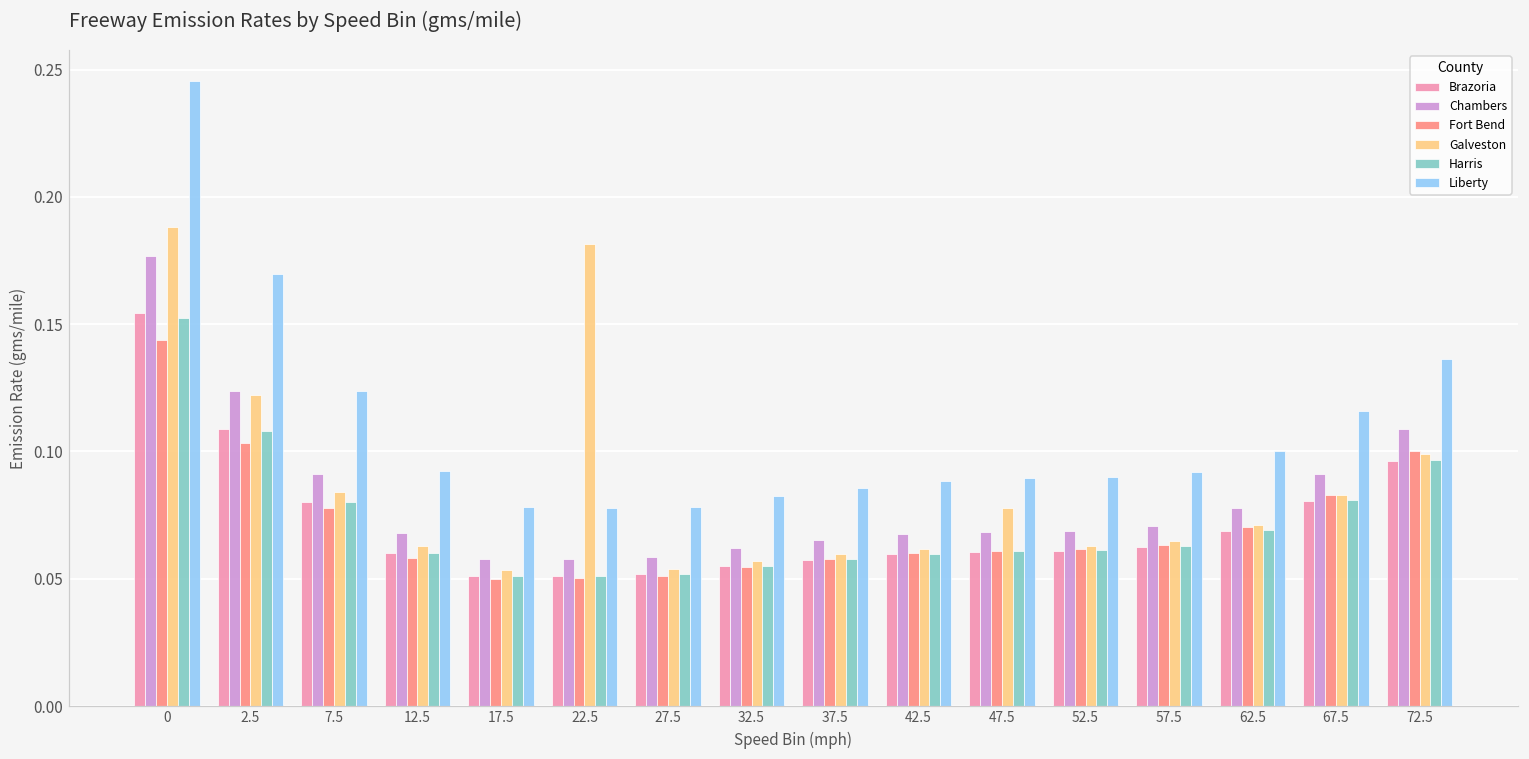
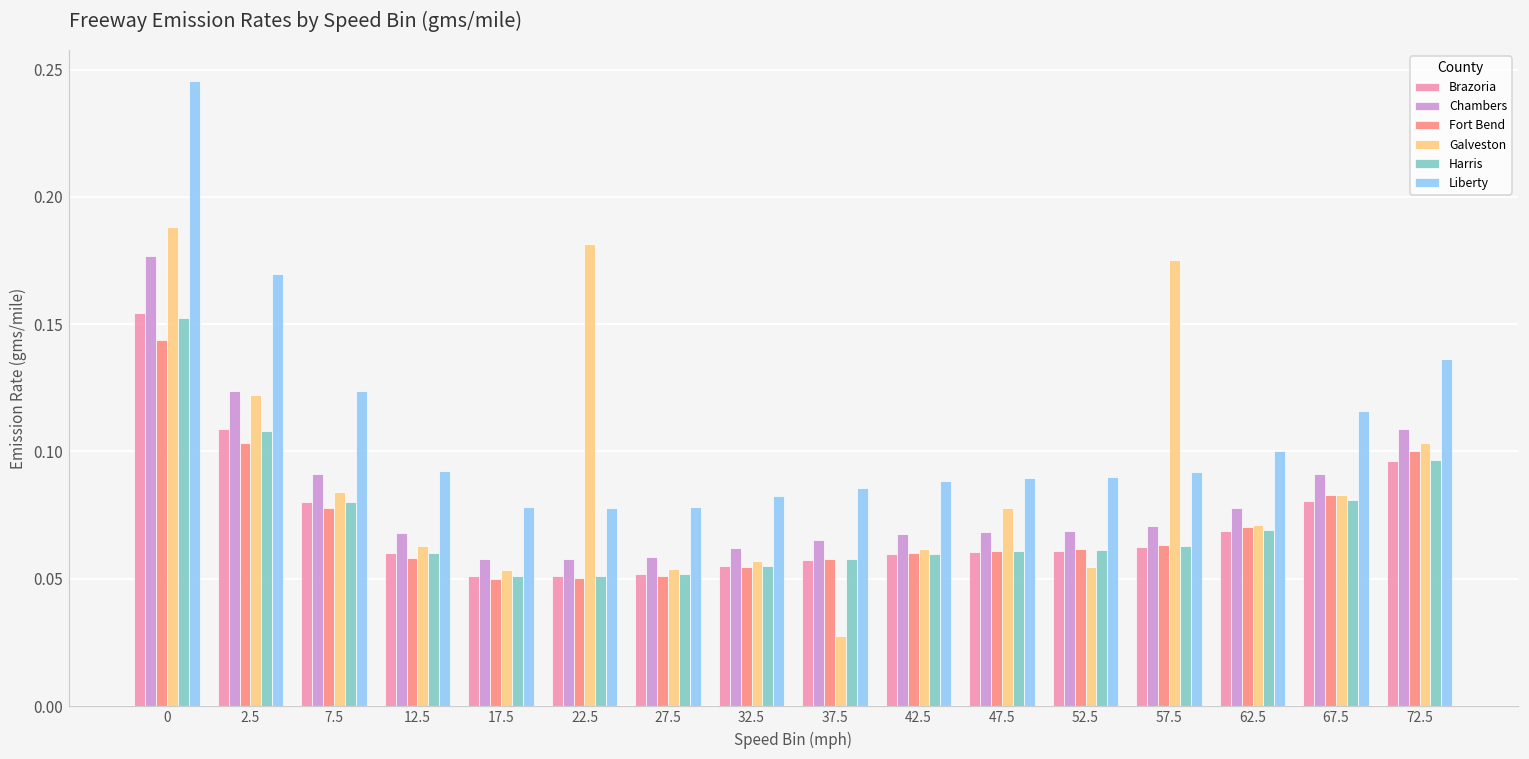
Galveston, 37.5: 0.060 -> 0.028
Galveston, 52.5: 0.063 -> 0.055
Galveston, 57.5: 0.065 -> 0.175
Galveston, 72.5: 0.099 -> 0.103
